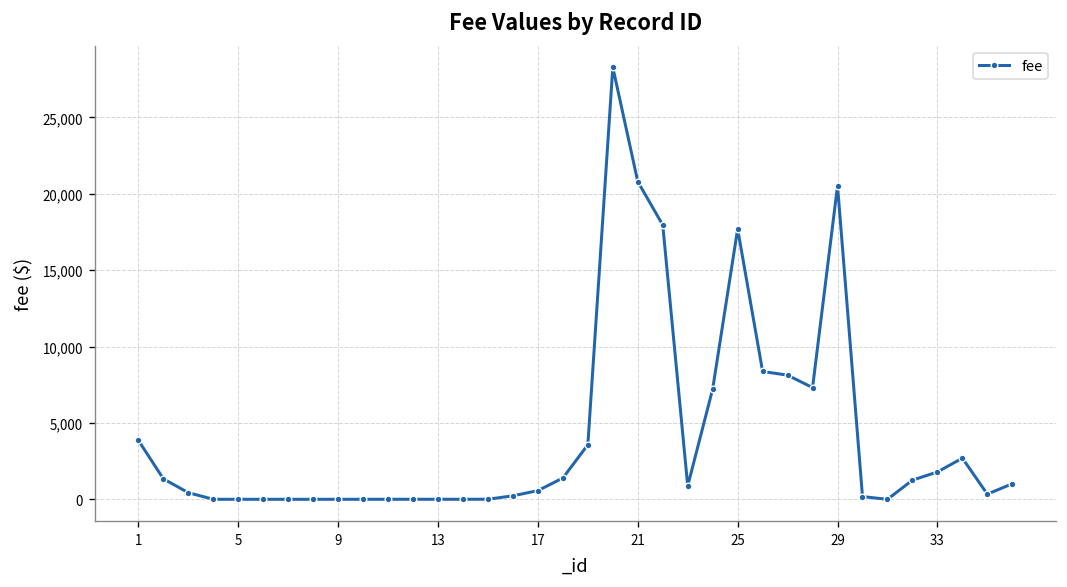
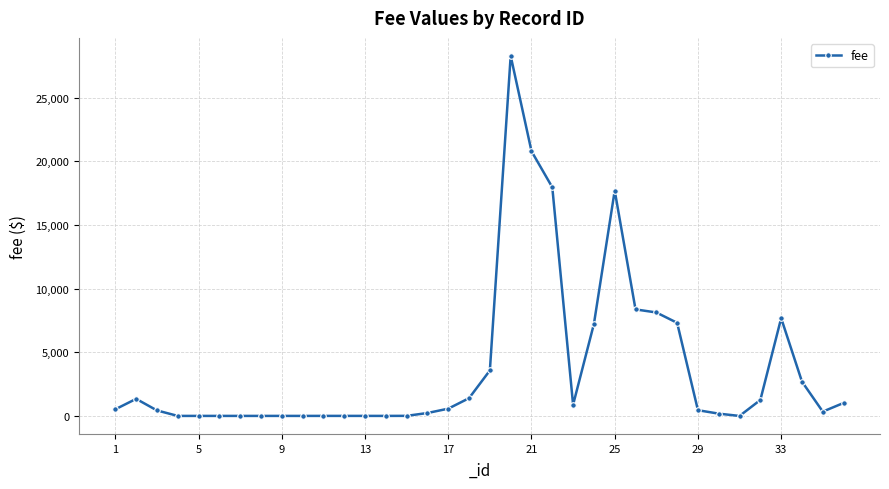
1: 3,900 -> 500
29: 20,500 -> 500
33: 1,800 -> 7,700
